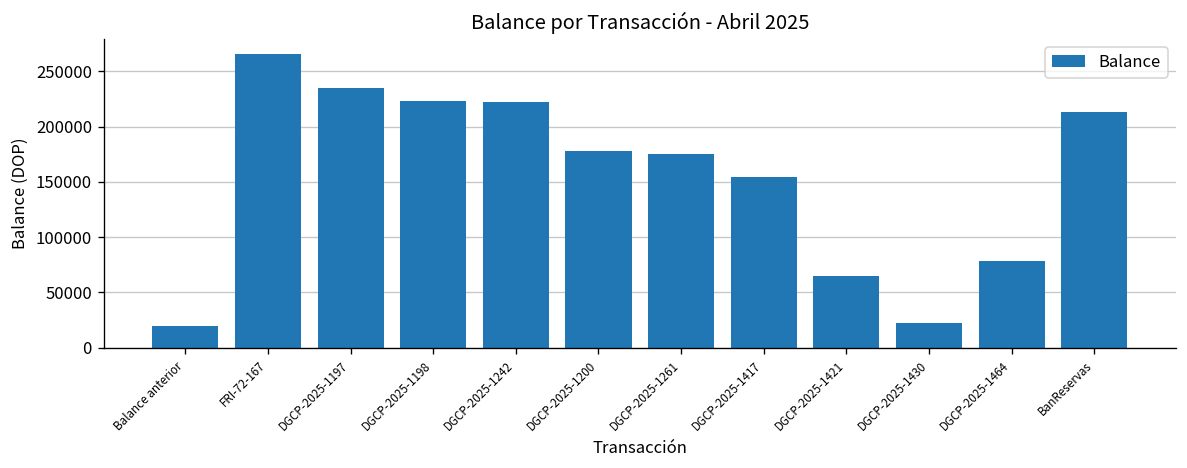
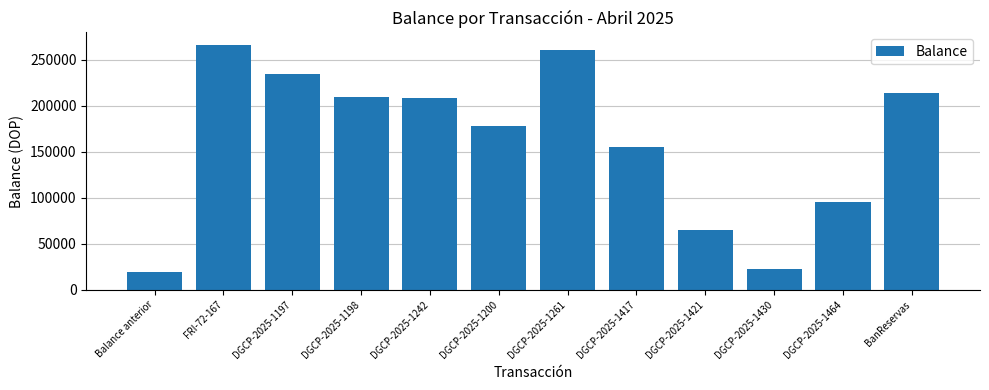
DGCP-2025-1198: 220000 -> 210000
DGCP-2025-1242: 220000 -> 210000
DGCP-2025-1261: 180000 -> 260000
DGCP-2025-1464: 80000 -> 100000
